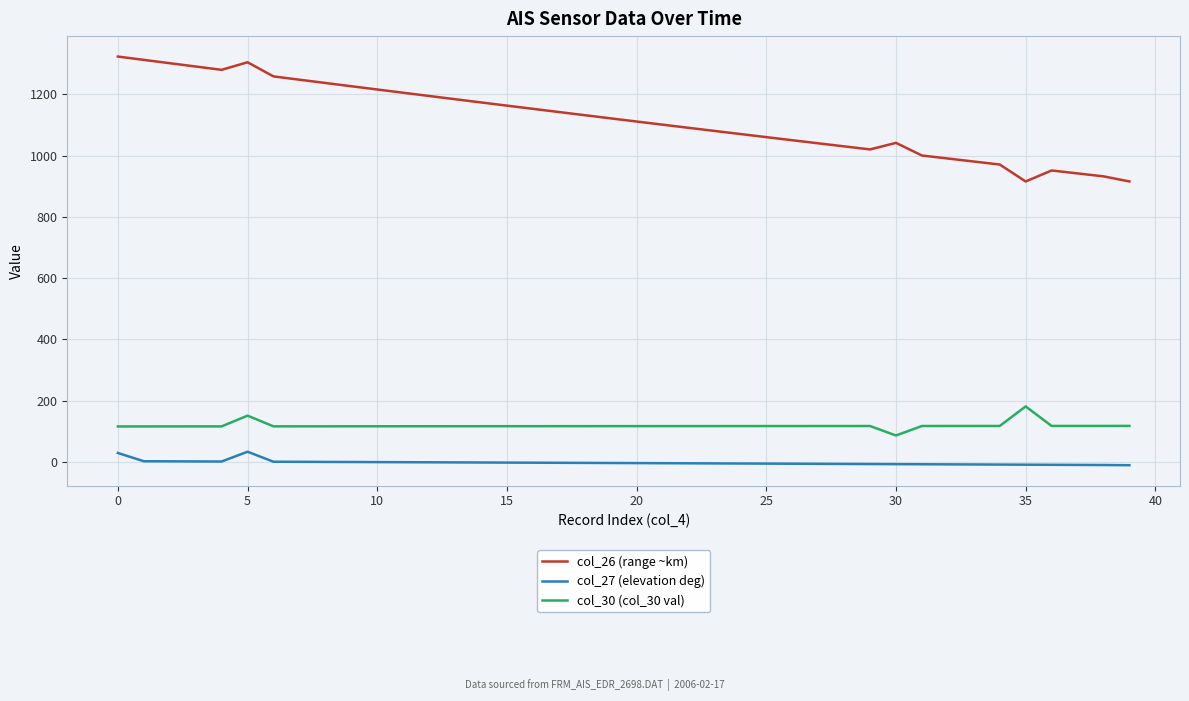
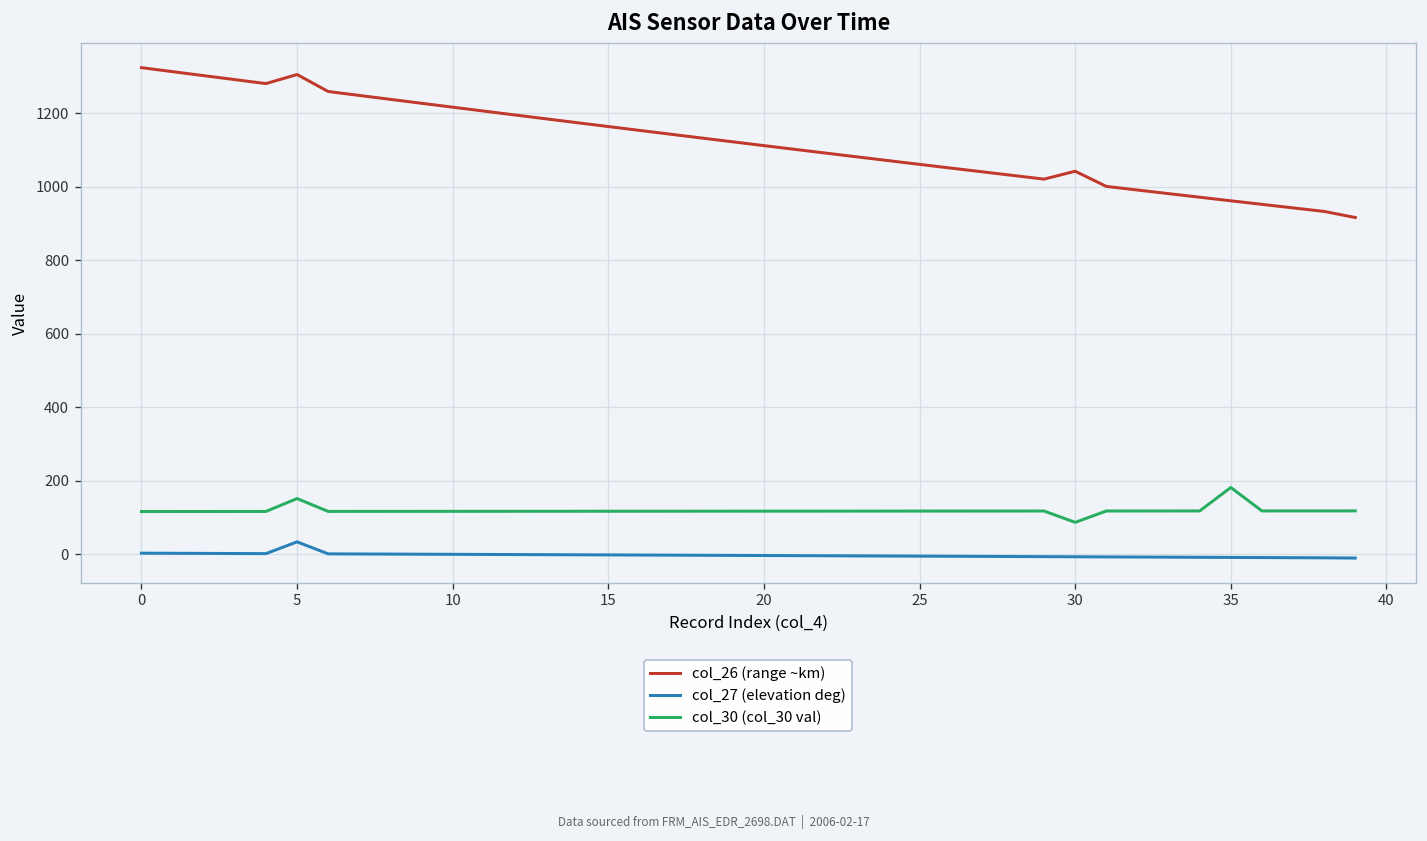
col_27 (elevation deg), 0: 30 -> 0
col_26 (range ~km), 35: 920 -> 960
